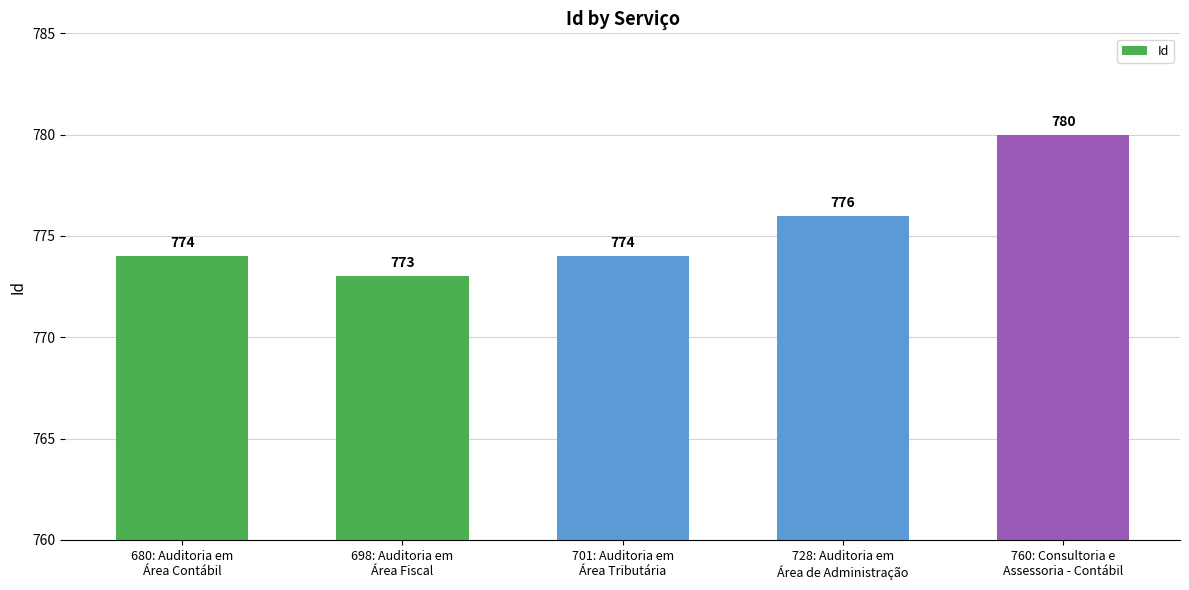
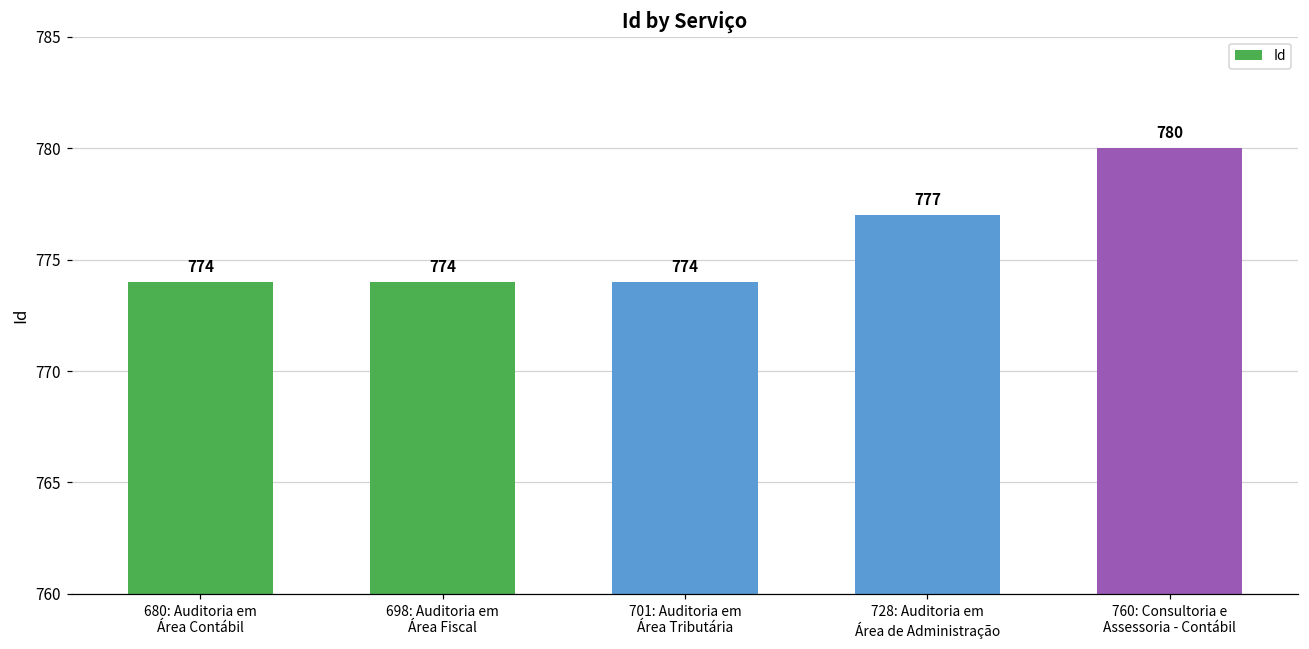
698: Auditoria em Área Fiscal: 773 -> 774
728: Auditoria em Área de Administração: 776 -> 777
